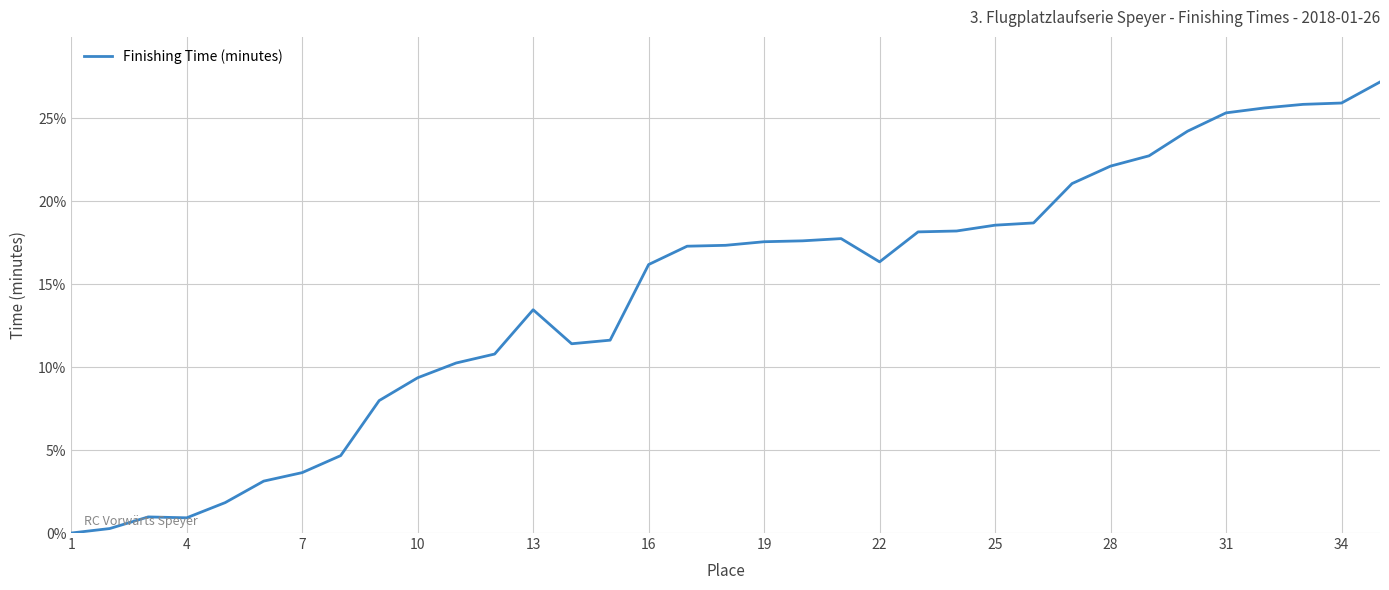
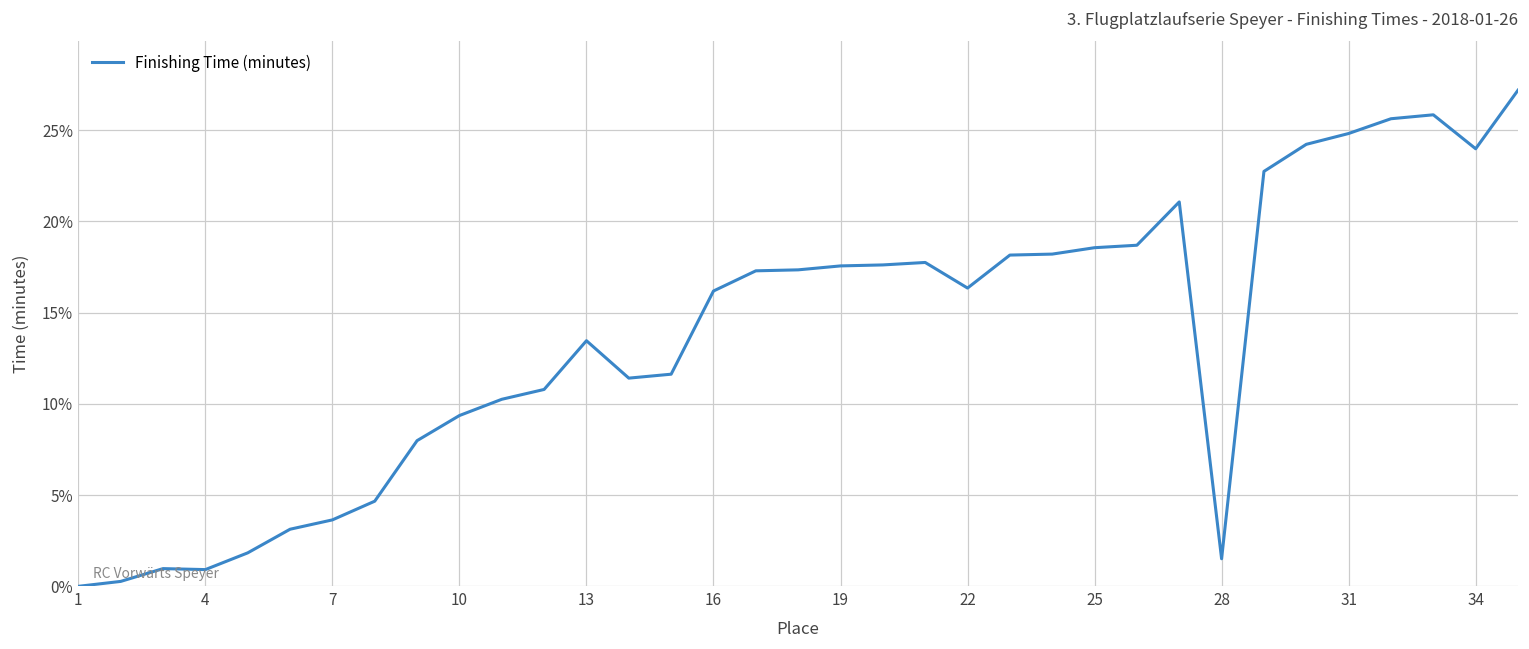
28: 22.1% -> 1.5%
31: 25.3% -> 24.8%
34: 25.9% -> 24.0%
